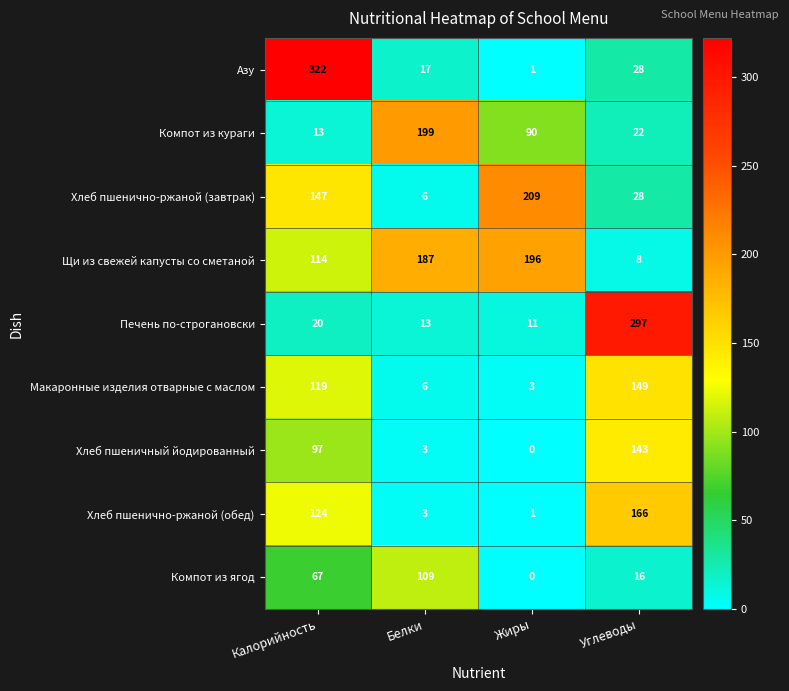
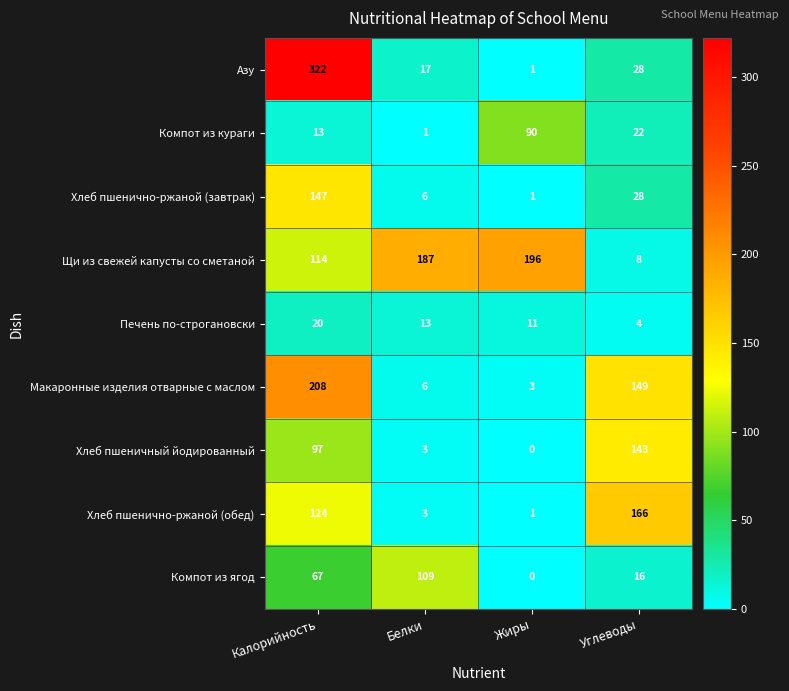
Компот из кураги, Белки: 199 -> 1
Хлеб пшенично-ржаной (завтрак), Жиры: 209 -> 1
Печень по-строгановски, Углеводы: 297 -> 4
Макаронные изделия отварные с маслом, Калорийность: 119 -> 208
